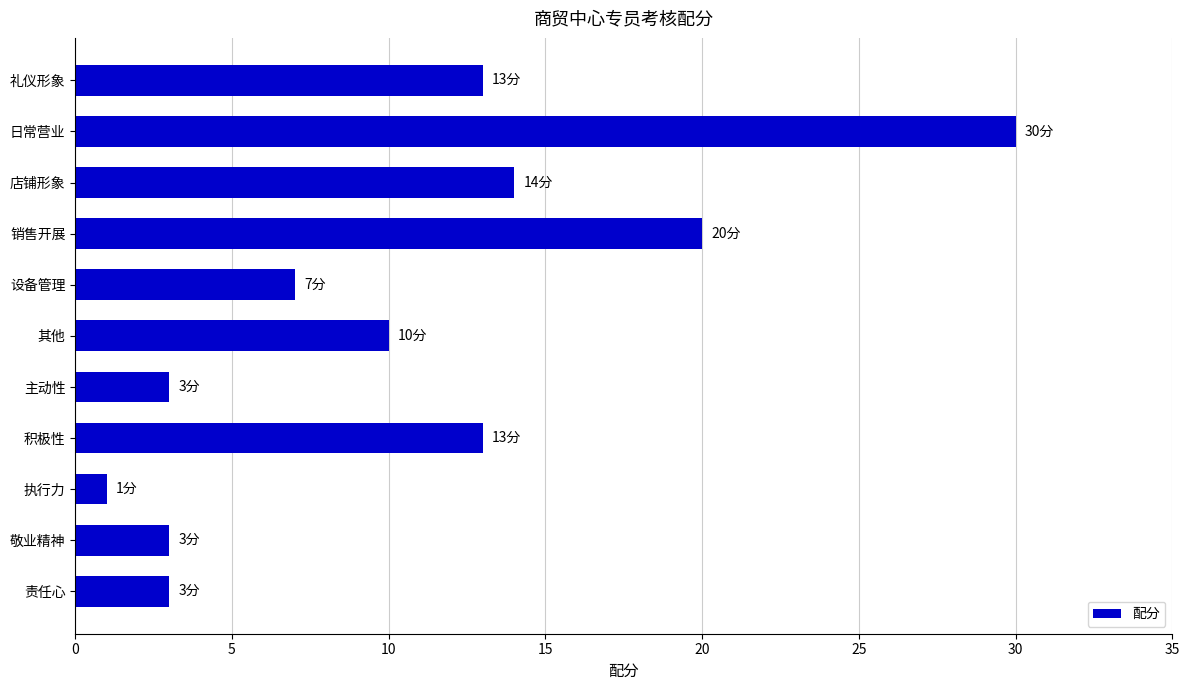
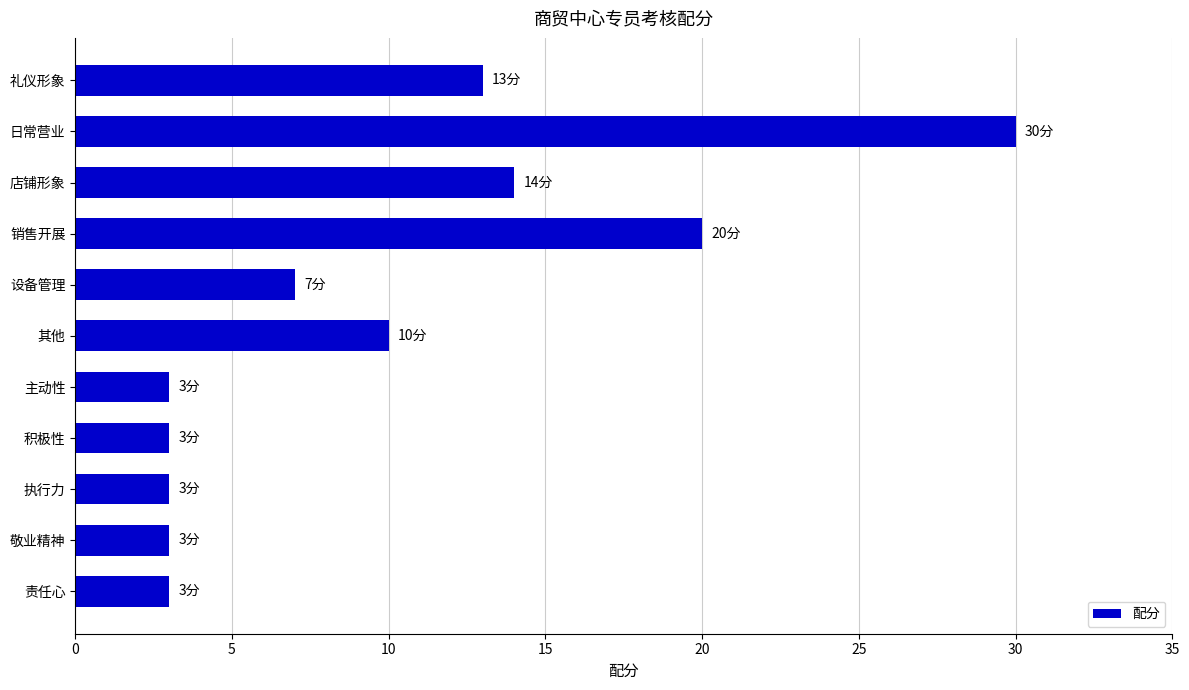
积极性: 13分 -> 3分
执行力: 1分 -> 3分
